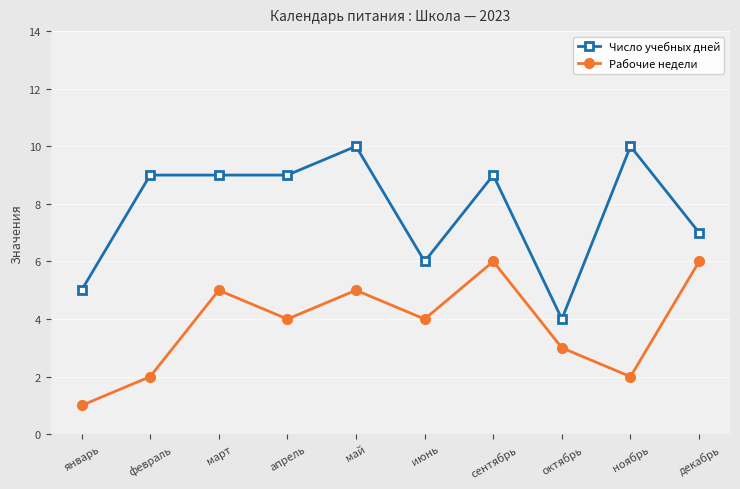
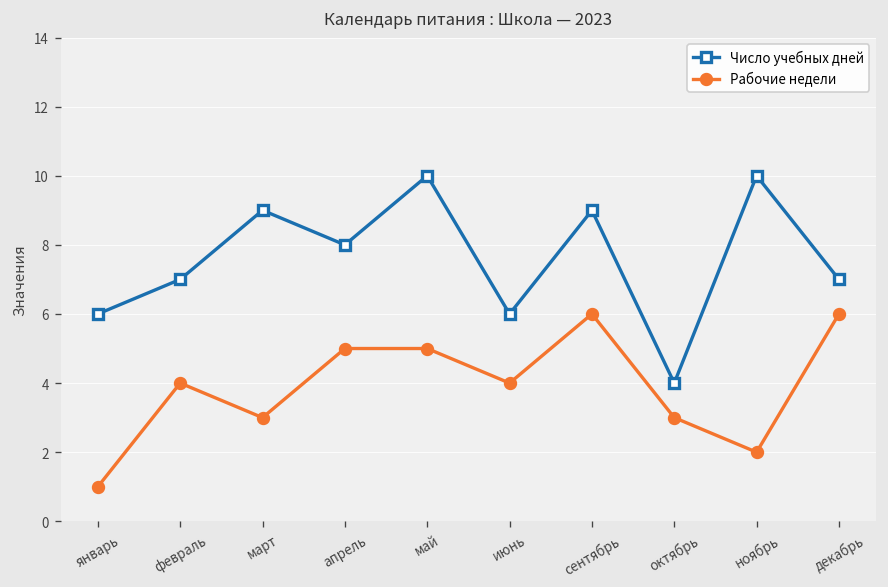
Число учебных дней, январь: 5 -> 6
Число учебных дней, февраль: 9 -> 7
Рабочие недели, февраль: 2 -> 4
Рабочие недели, март: 5 -> 3
Число учебных дней, апрель: 9 -> 8
Рабочие недели, апрель: 4 -> 5
